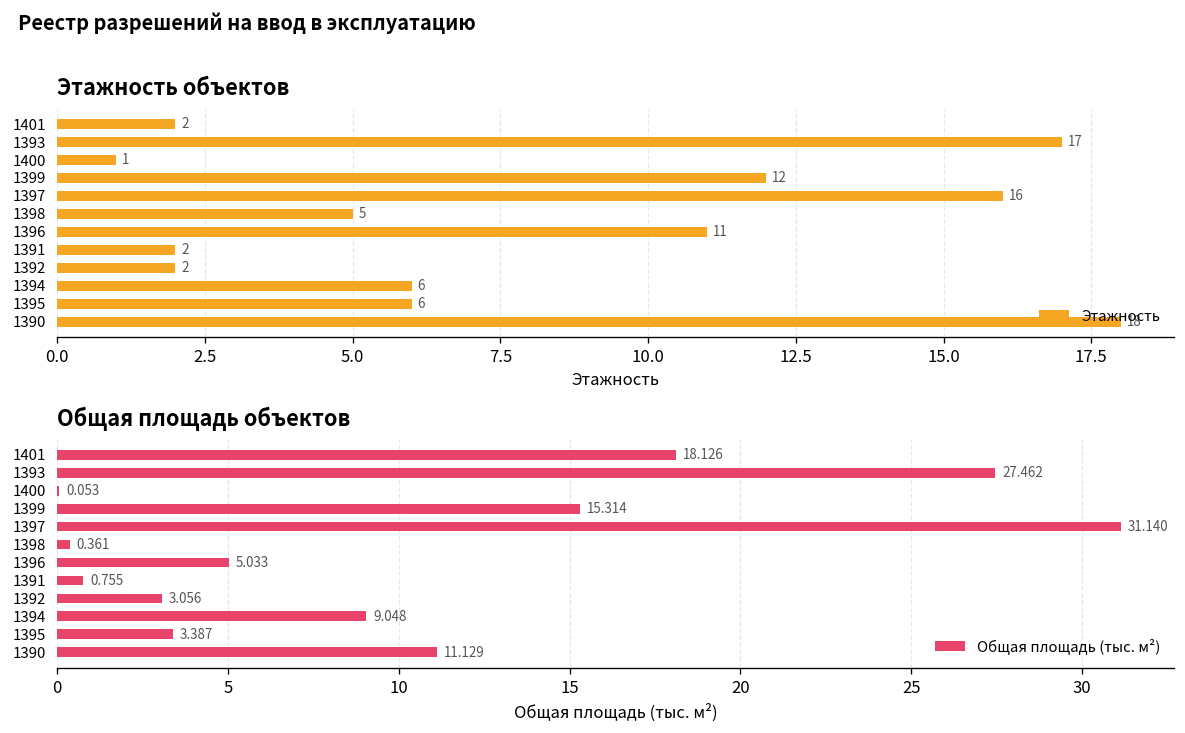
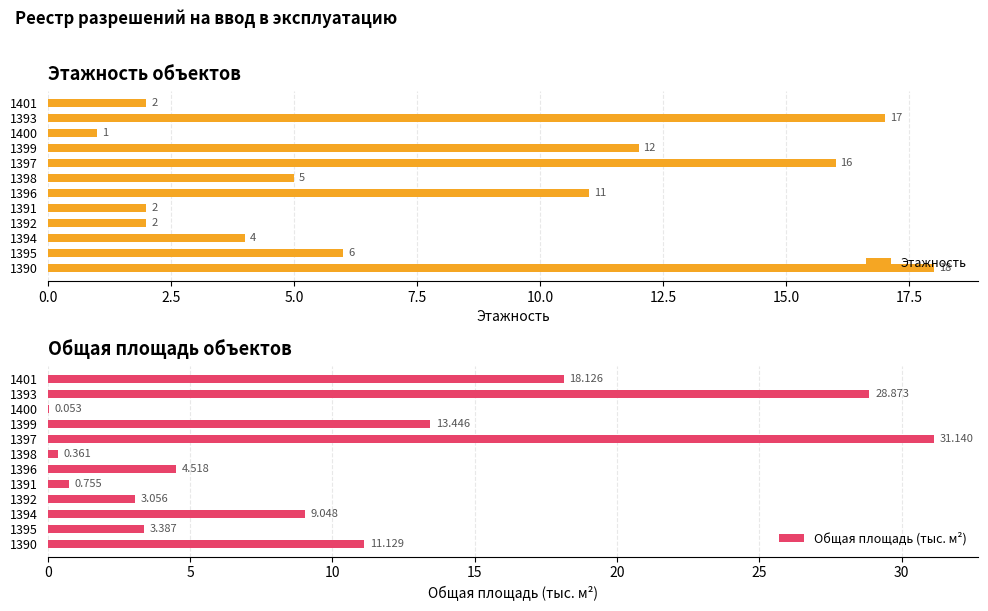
Этажность объектов, 1394: 6 -> 4
Общая площадь объектов, 1393: 27.462 -> 28.873
Общая площадь объектов, 1399: 15.314 -> 13.446
Общая площадь объектов, 1396: 5.033 -> 4.518
